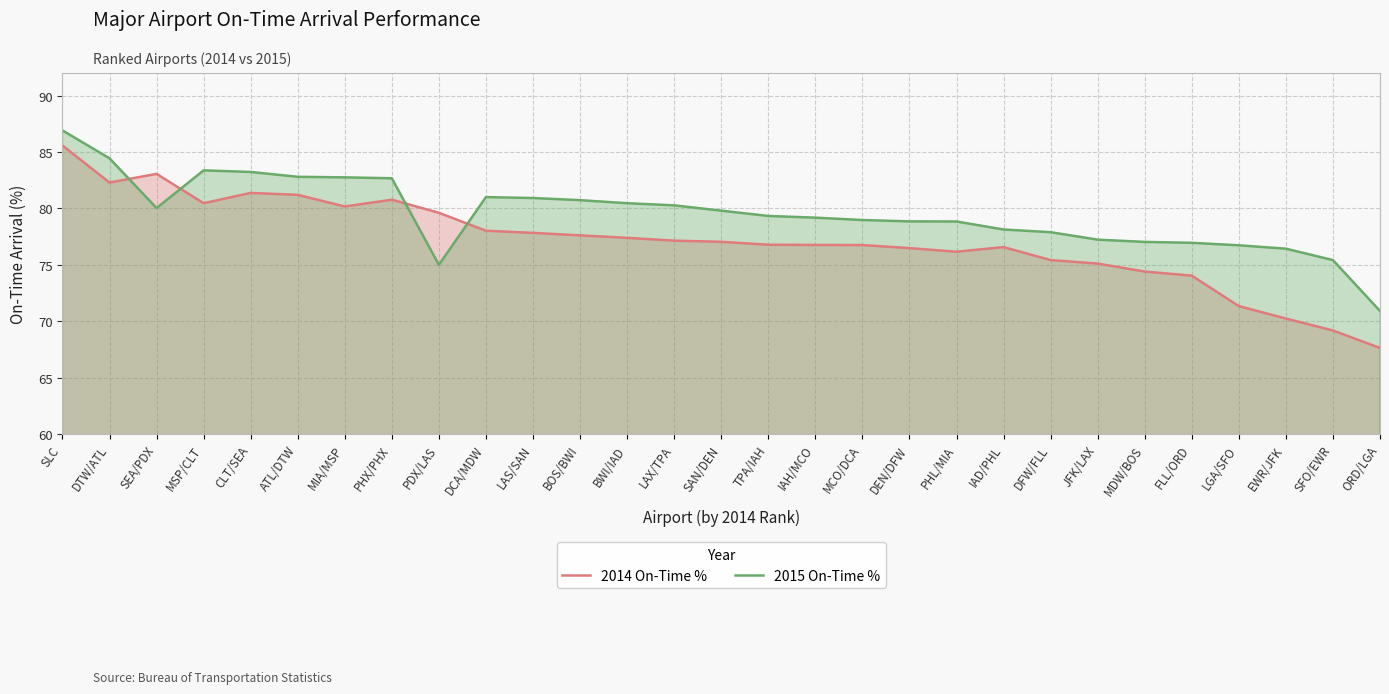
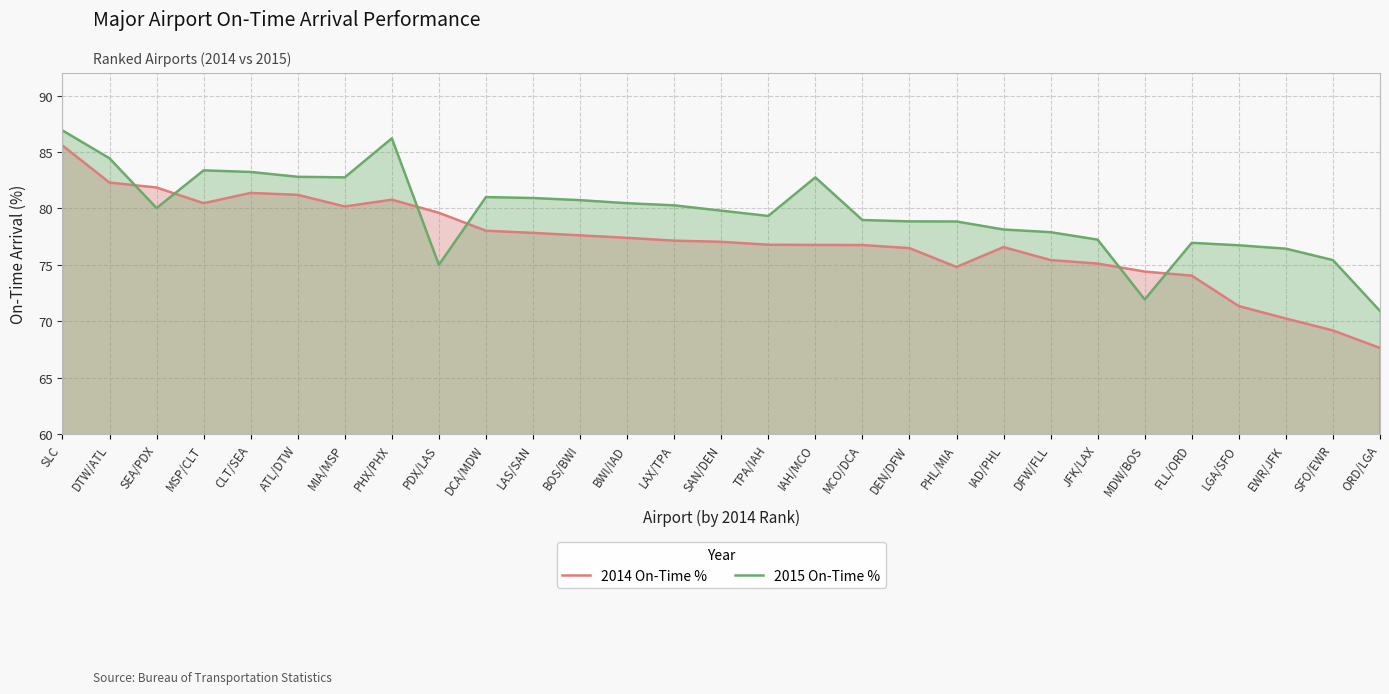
2014 On-Time %, SEA/PDX: 83.1 -> 81.9
2015 On-Time %, PHX/PHX: 82.7 -> 86.2
2015 On-Time %, IAH/MCO: 79.2 -> 82.8
2014 On-Time %, PHL/MIA: 76.2 -> 74.8
2015 On-Time %, MDW/BOS: 77.0 -> 71.9
